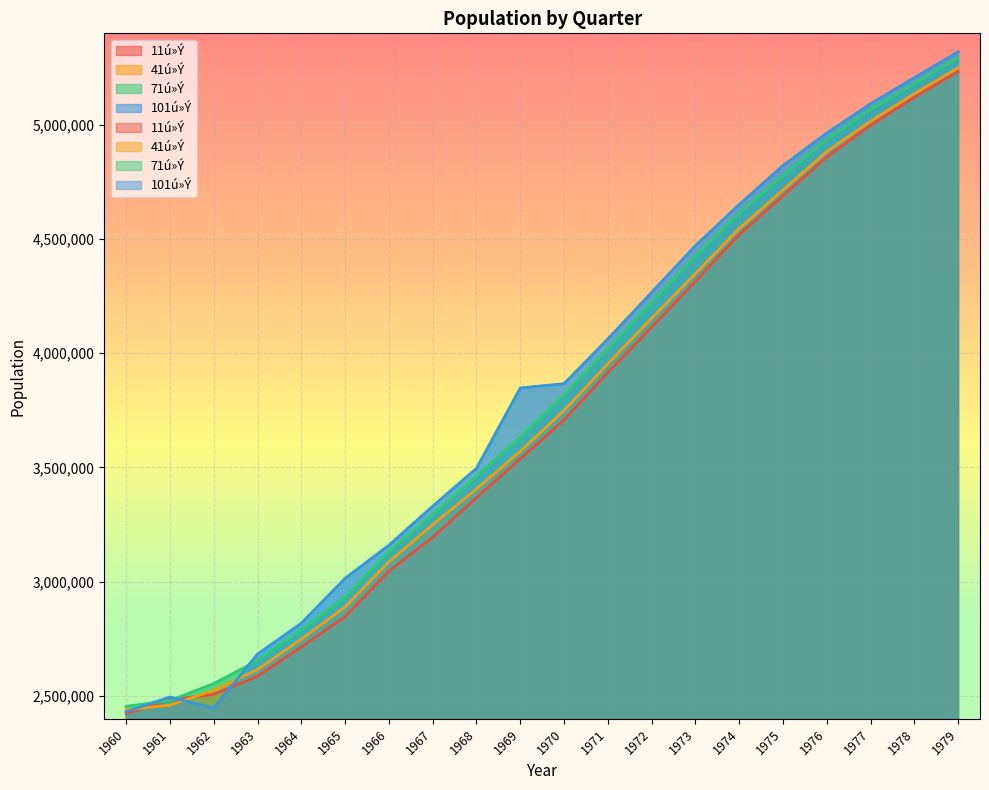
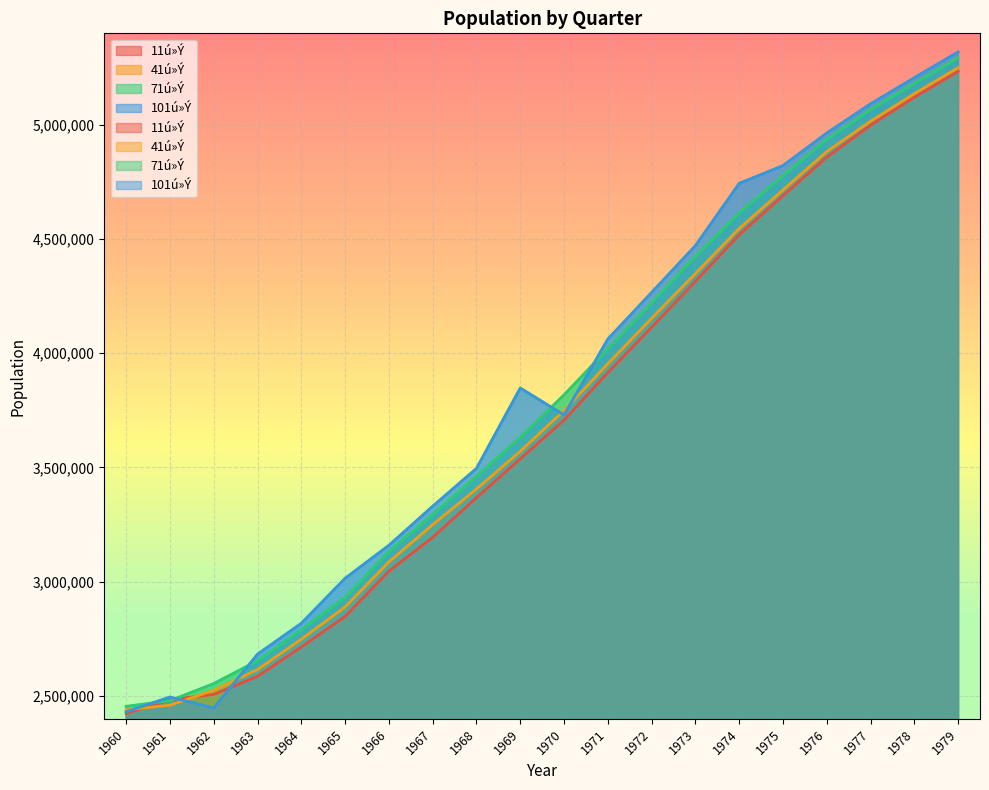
101ú»Ý, 1970: 3,870,000 -> 3,730,000
101ú»Ý, 1974: 4,650,000 -> 4,740,000
